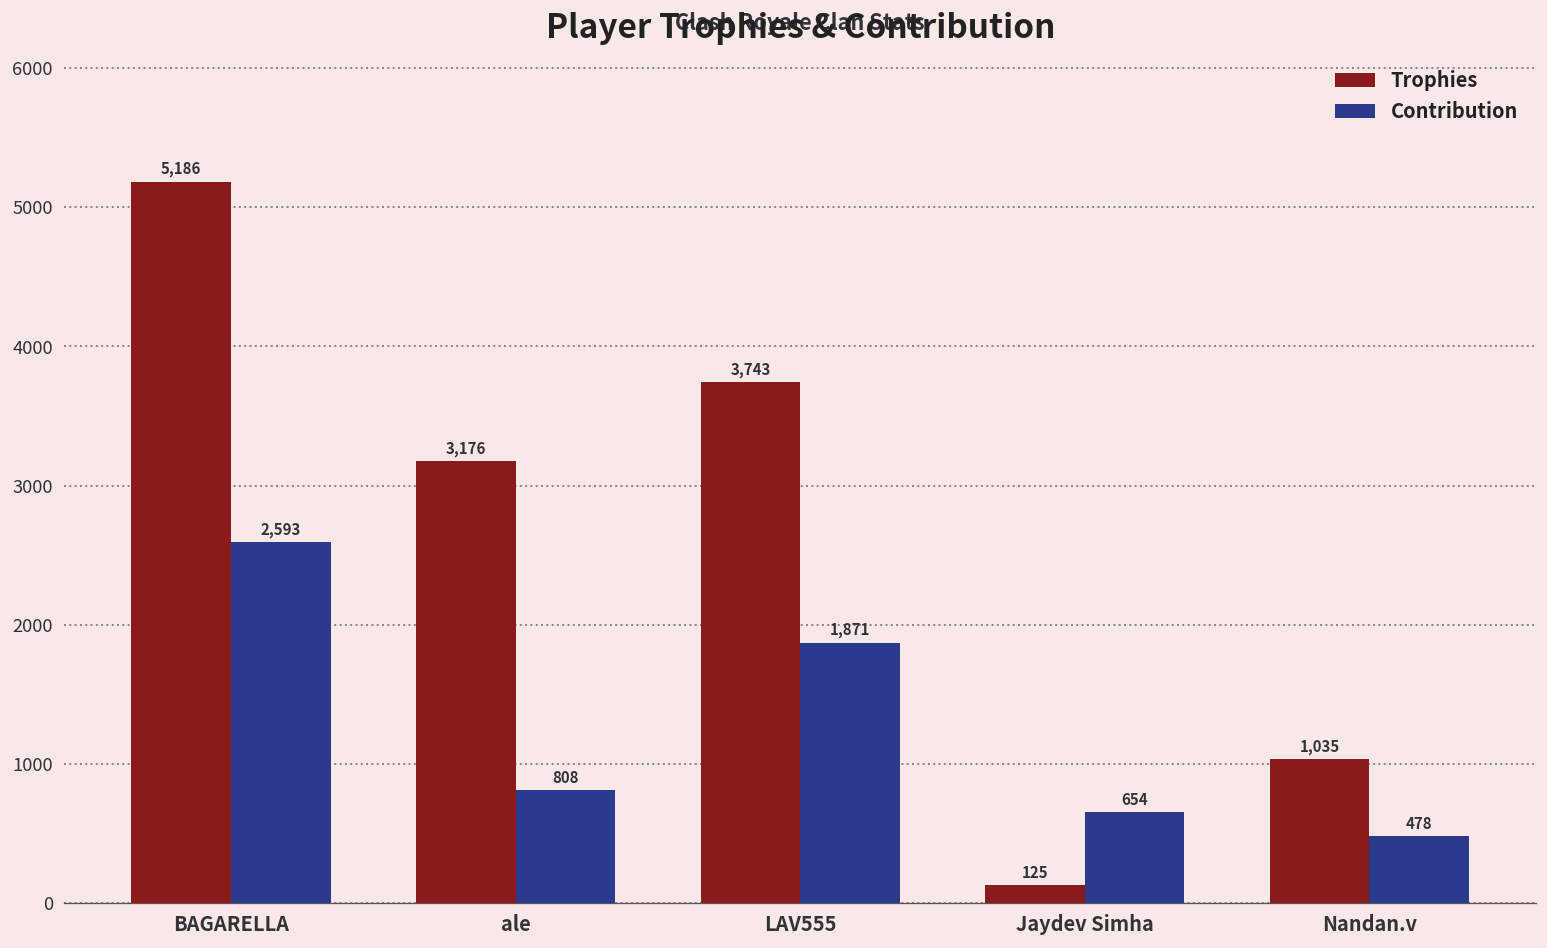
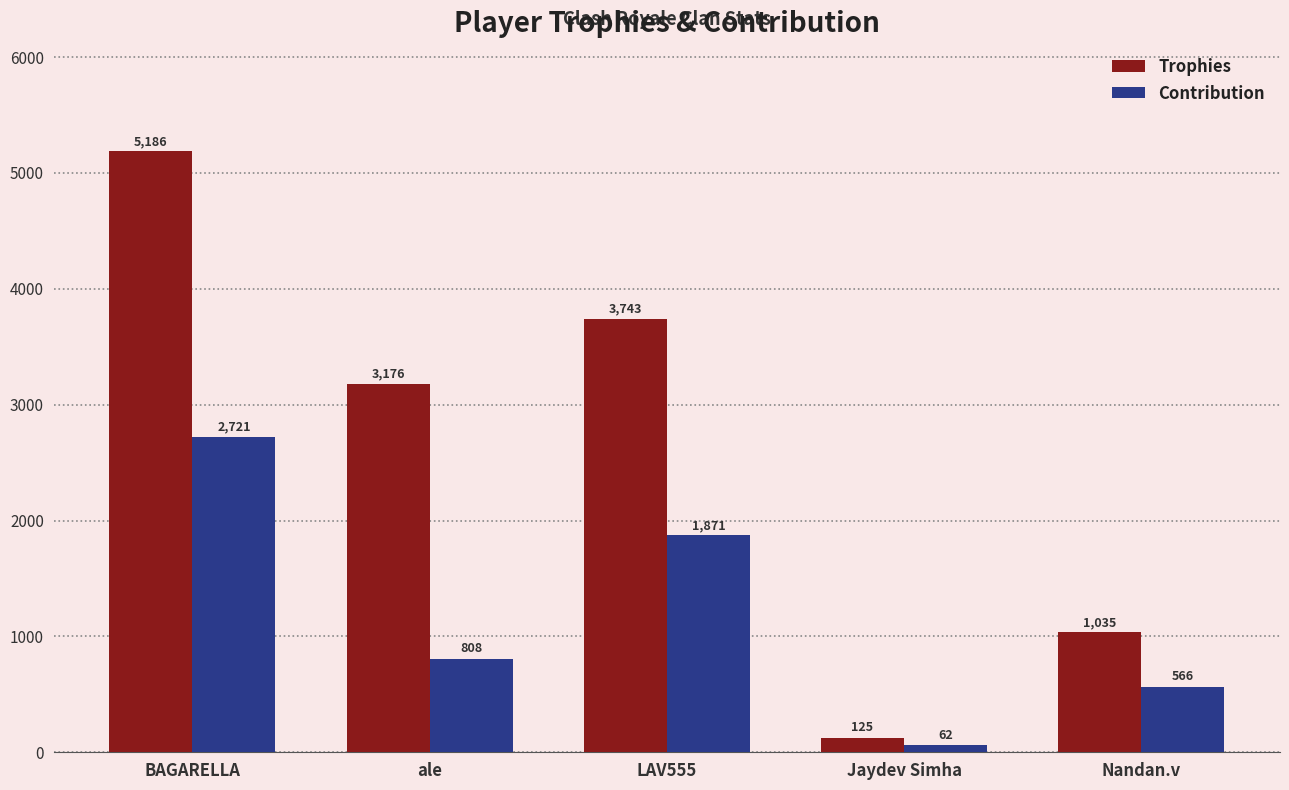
Contribution, BAGARELLA: 2,593 -> 2,721
Contribution, Jaydev Simha: 654 -> 62
Contribution, Nandan.v: 478 -> 566
